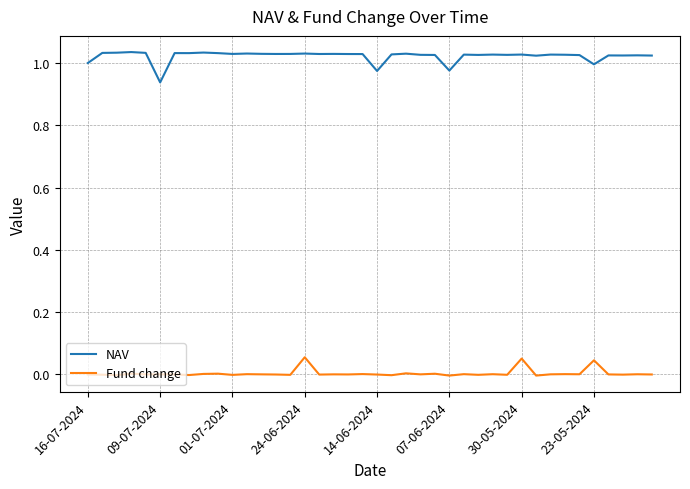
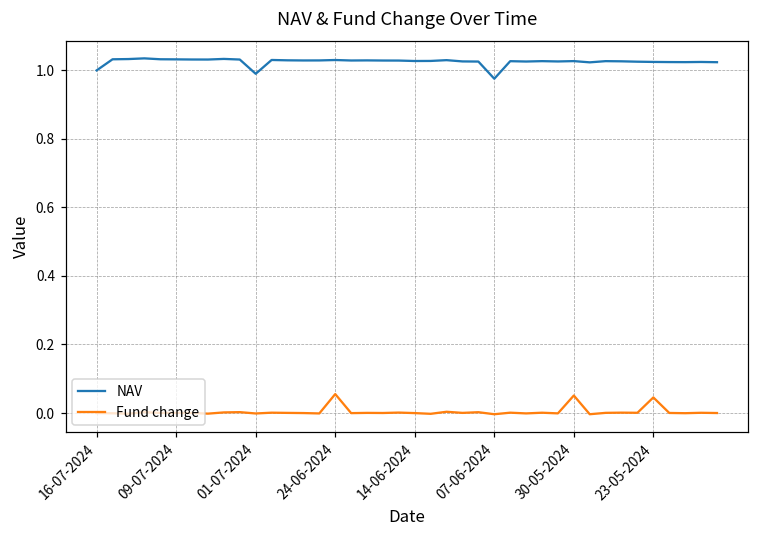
NAV, 09-07-2024: 0.94 -> 1.03
NAV, 01-07-2024: 1.03 -> 0.99
NAV, 14-06-2024: 0.97 -> 1.03
NAV, 23-05-2024: 1.00 -> 1.02
